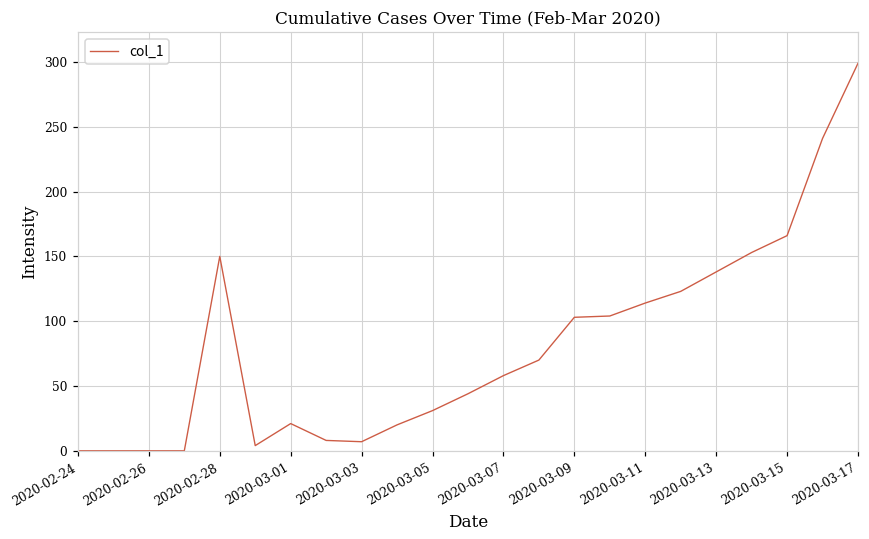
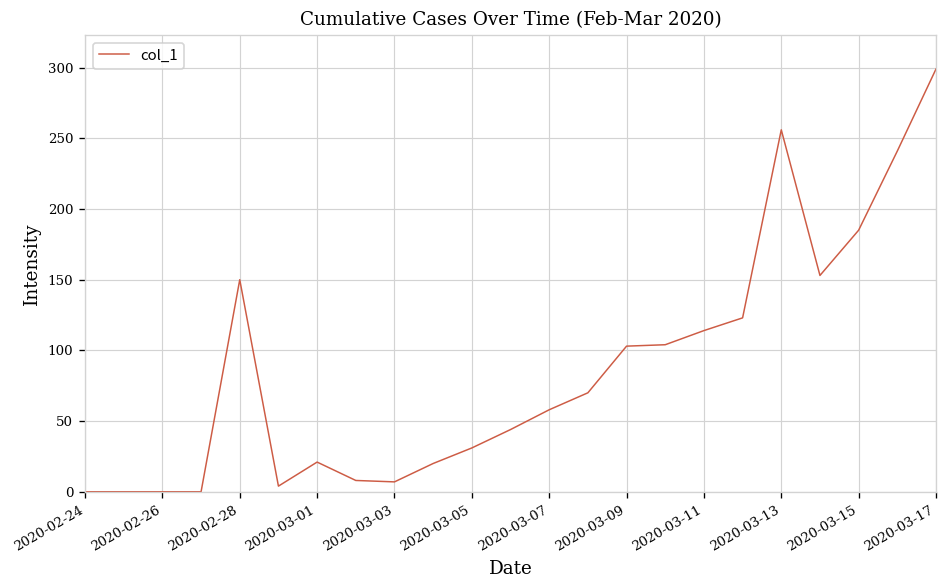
2020-03-13: 138 -> 256
2020-03-15: 166 -> 185
